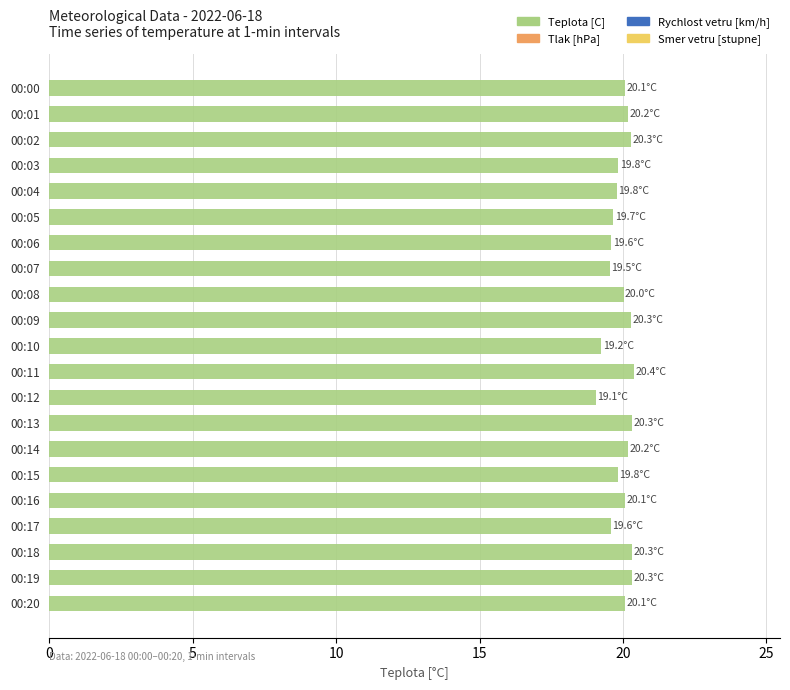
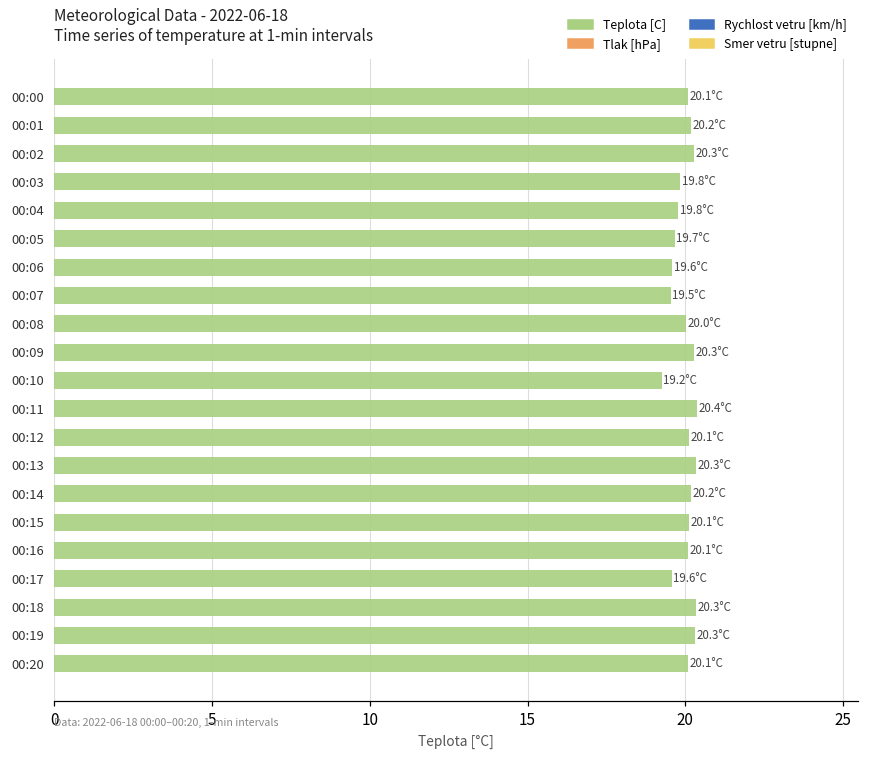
00:12: 19.1°C -> 20.1°C
00:15: 19.8°C -> 20.1°C
